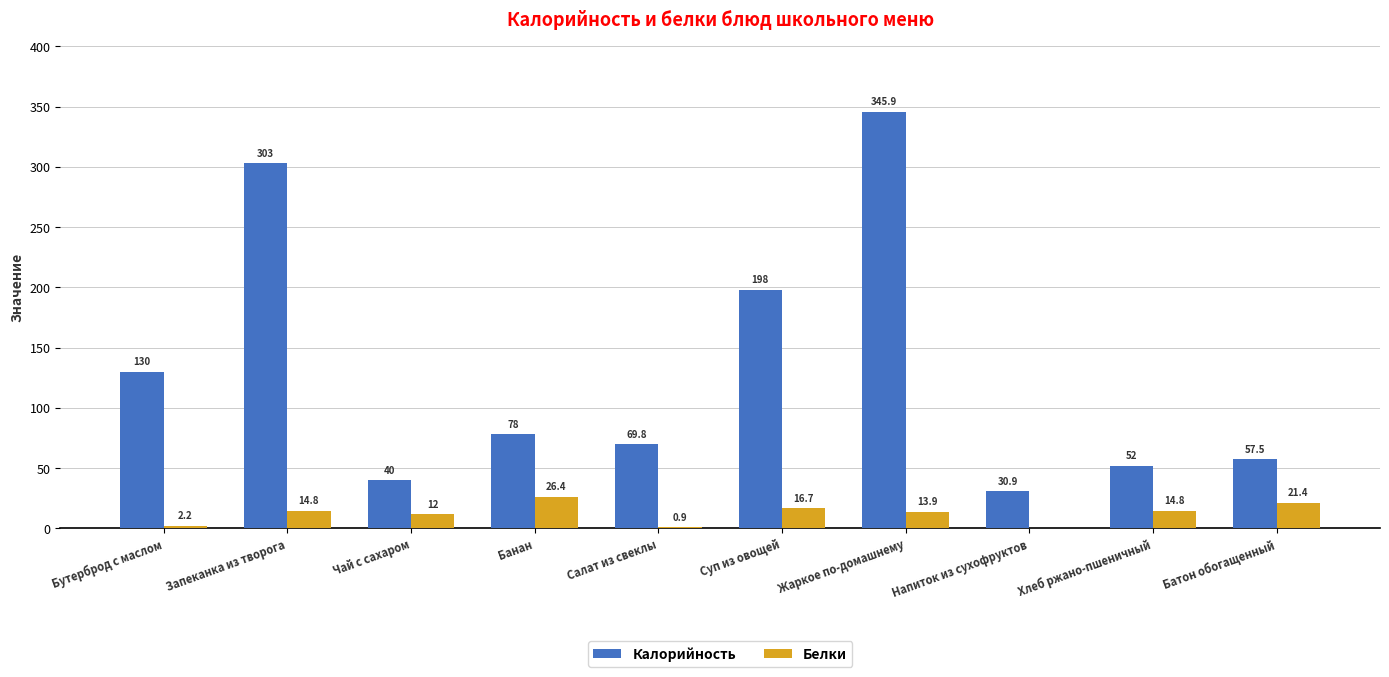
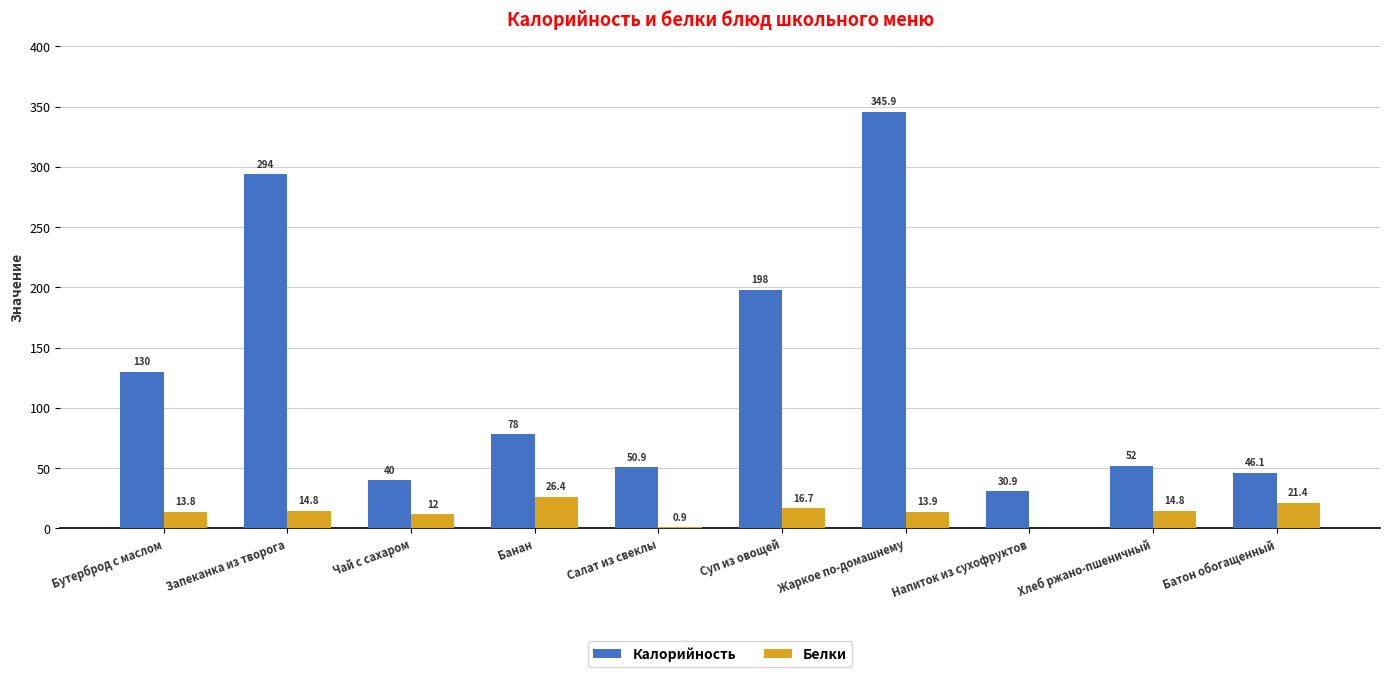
Белки, Бутерброд с маслом: 2.2 -> 13.8
Калорийность, Запеканка из творога: 303 -> 294
Калорийность, Салат из свеклы: 69.8 -> 50.9
Калорийность, Батон обогащенный: 57.5 -> 46.1
